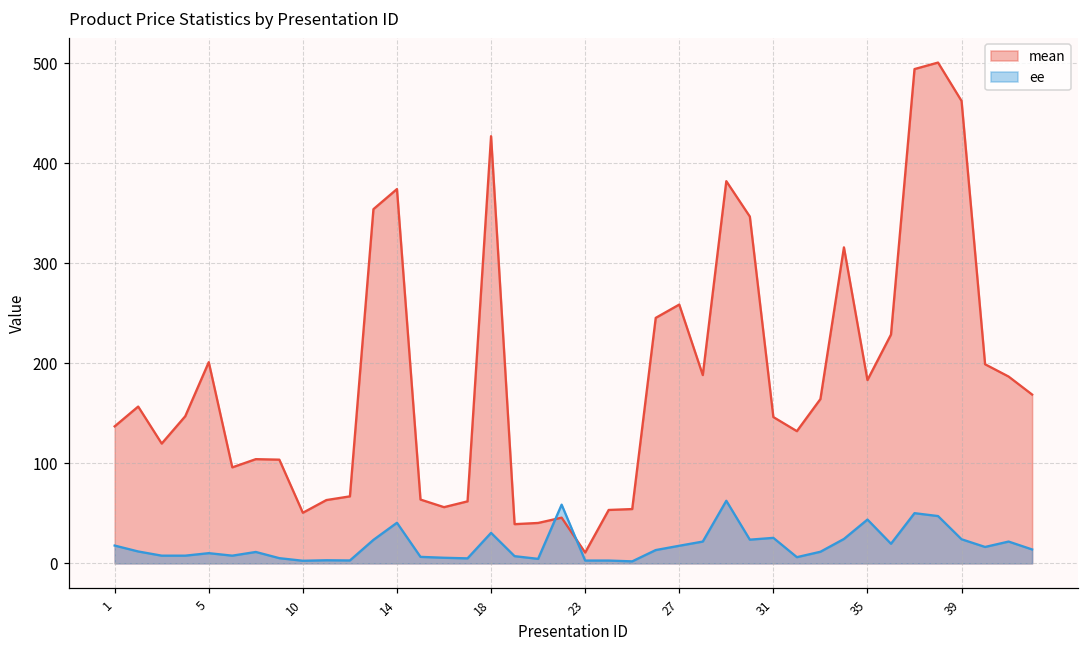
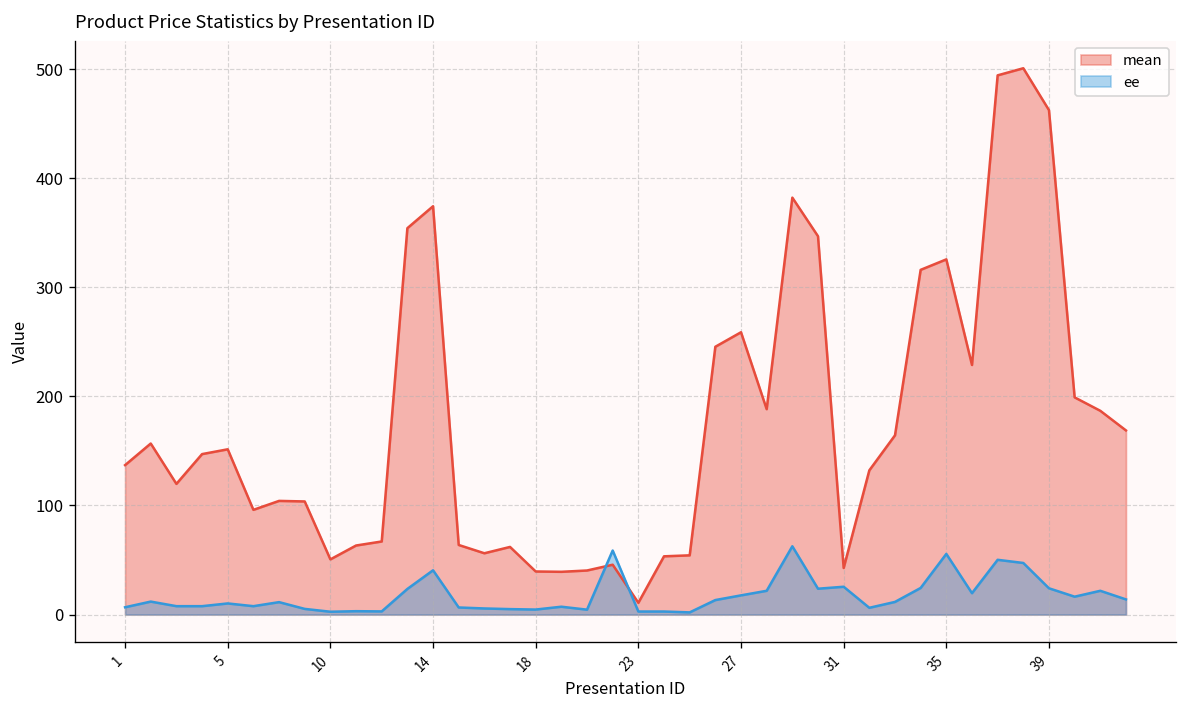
ee, 1: 20 -> 10
mean, 5: 200 -> 150
mean, 18: 430 -> 40
ee, 18: 30 -> 0
mean, 31: 150 -> 40
mean, 35: 180 -> 330
ee, 35: 40 -> 60
